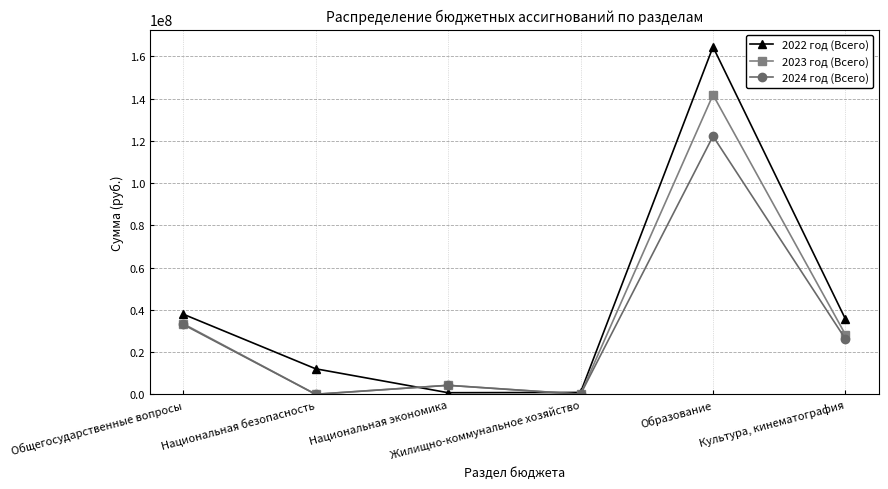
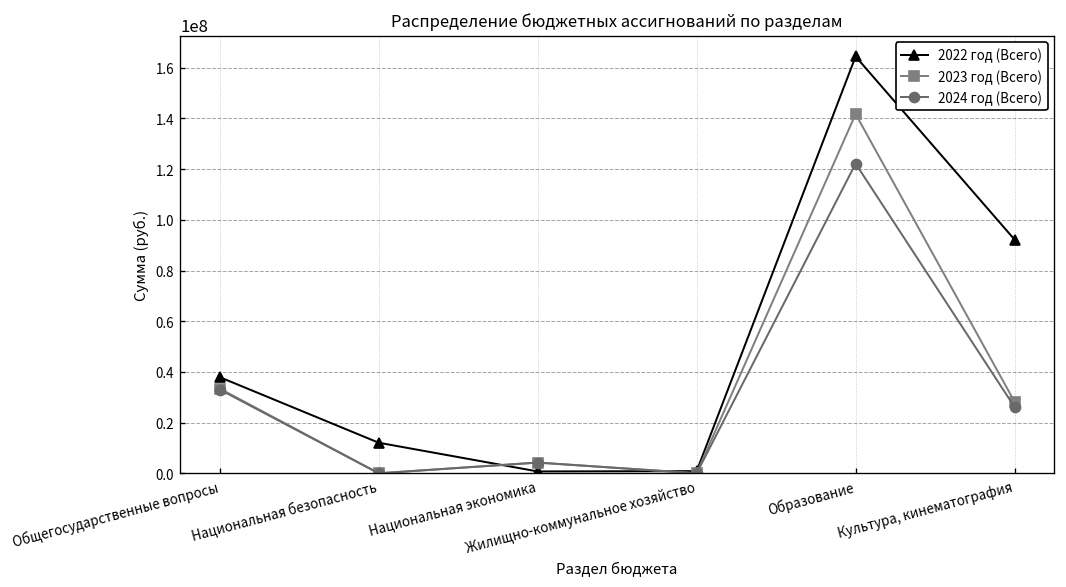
2022 год (Всего), Культура, кинематография: 36000000 -> 92000000
